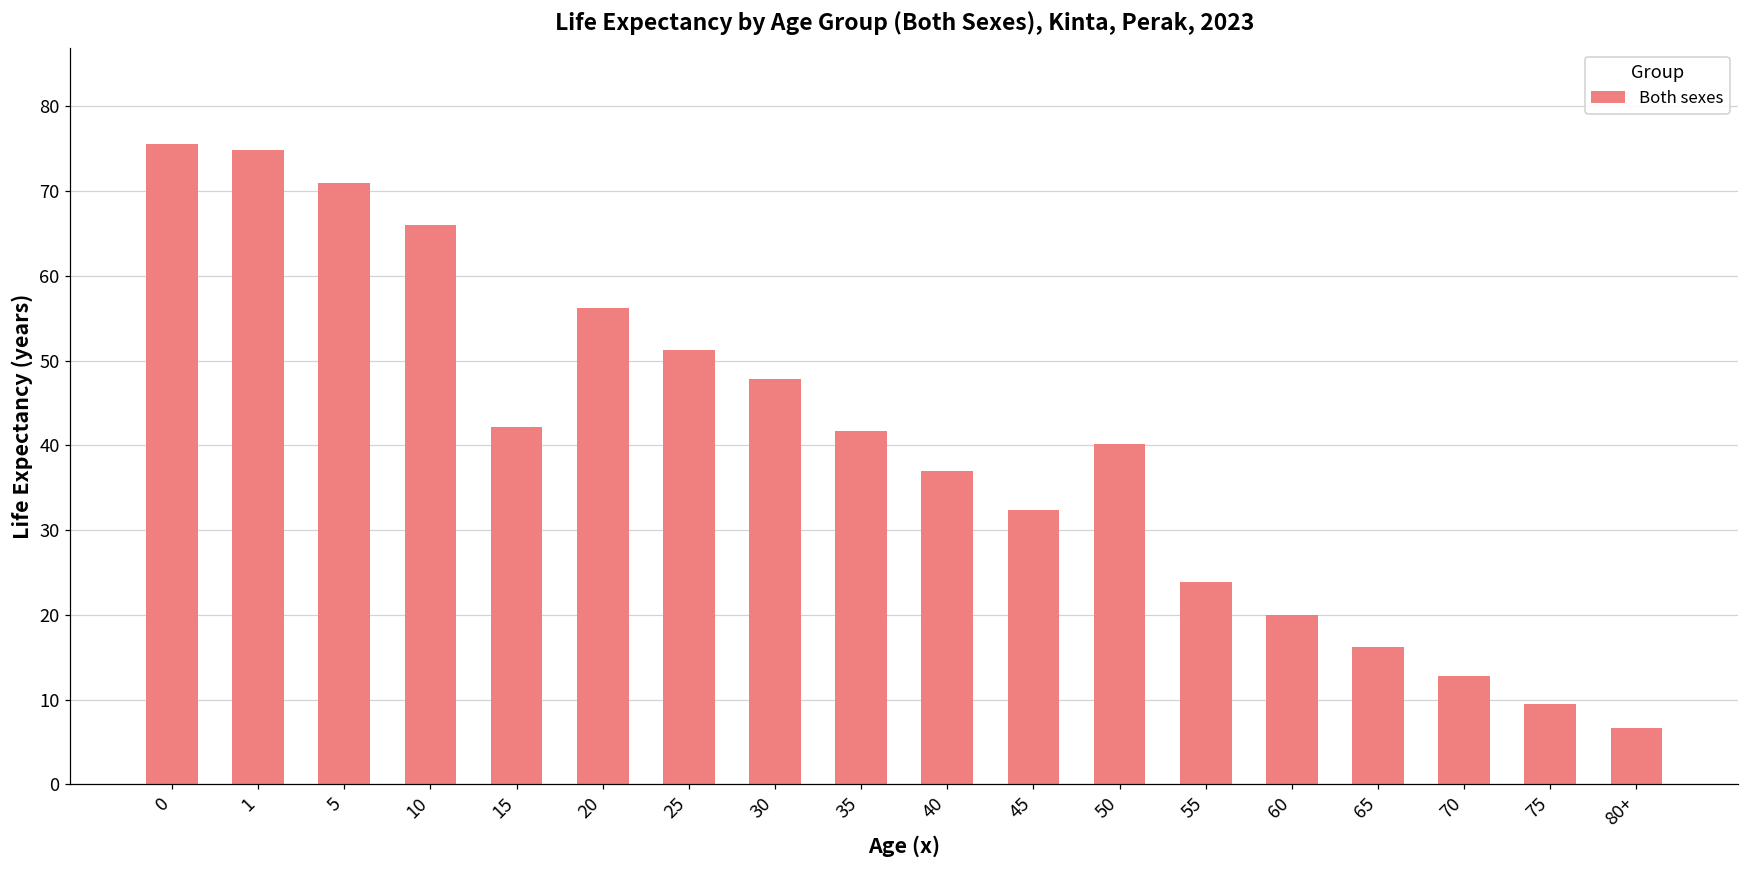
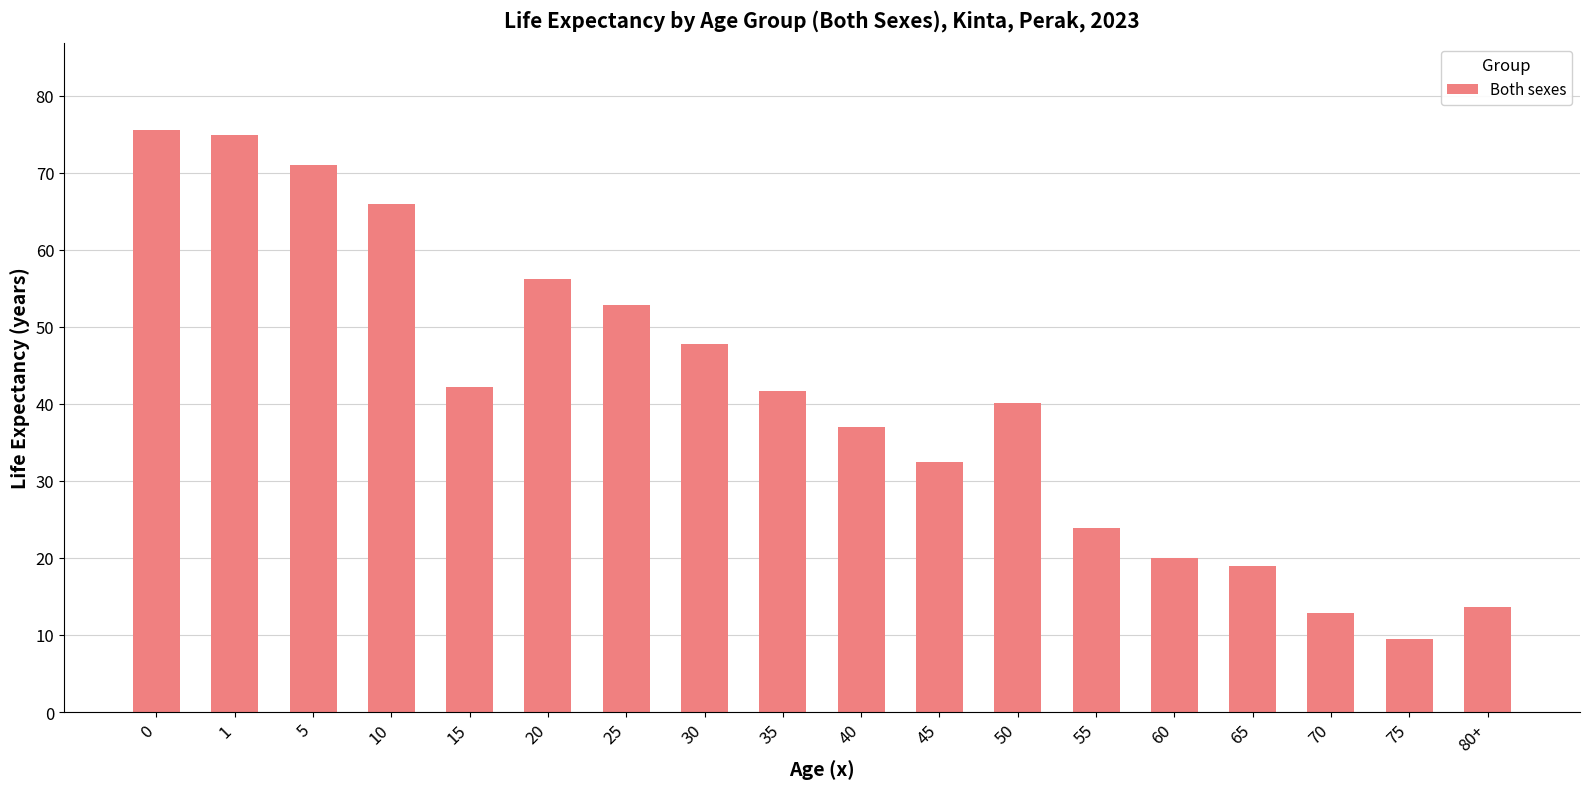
25: 51 -> 53
65: 16 -> 19
80+: 7 -> 14
